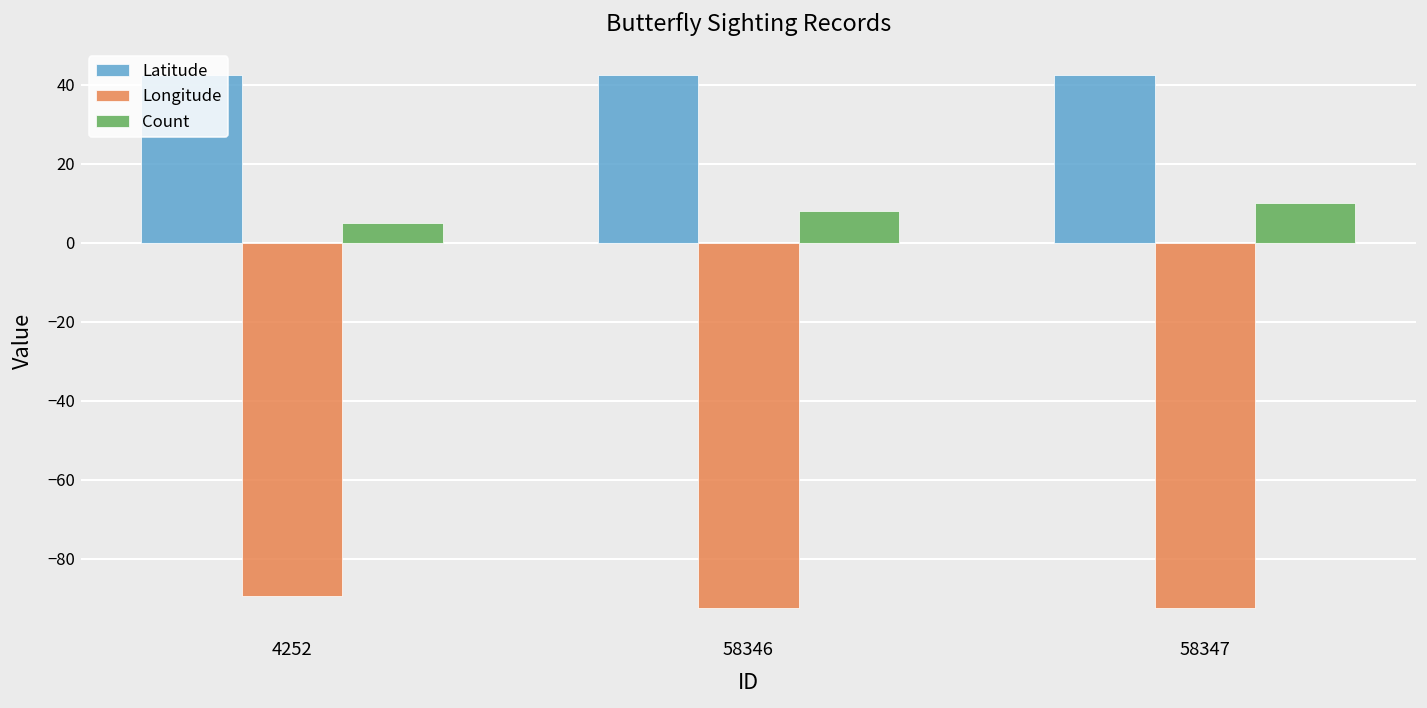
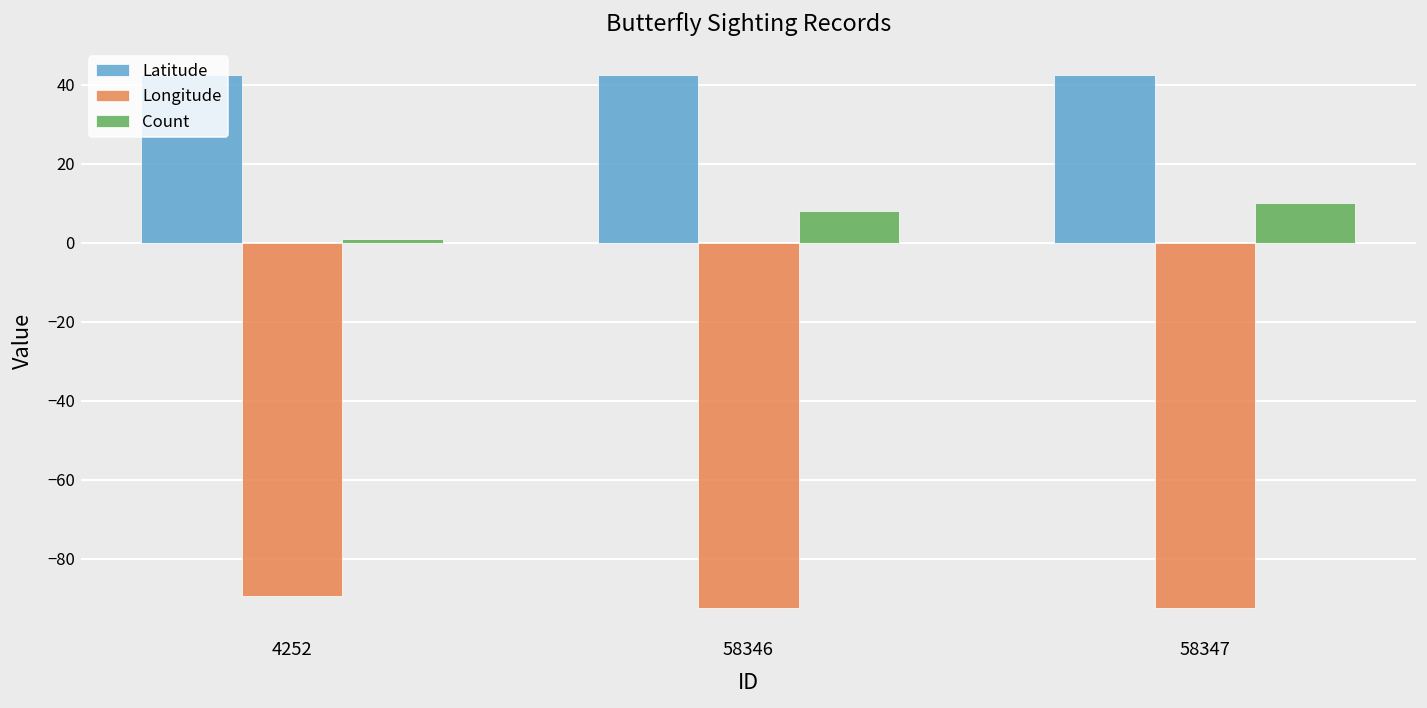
Count, 4252: 5 -> 1
